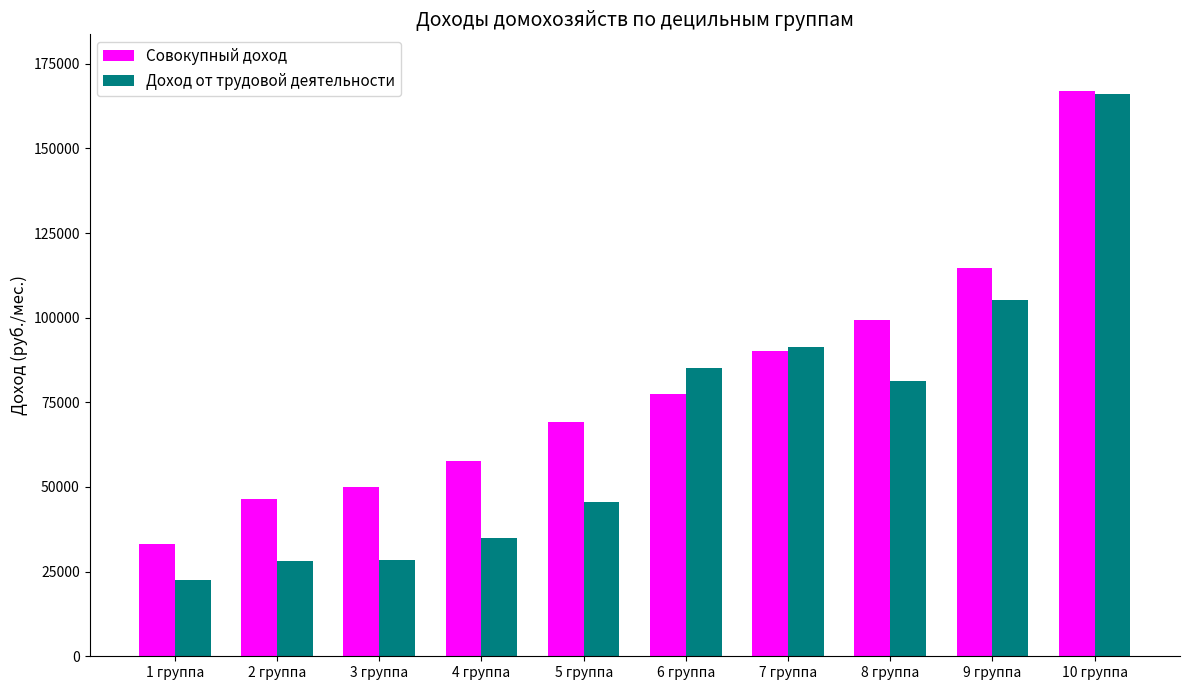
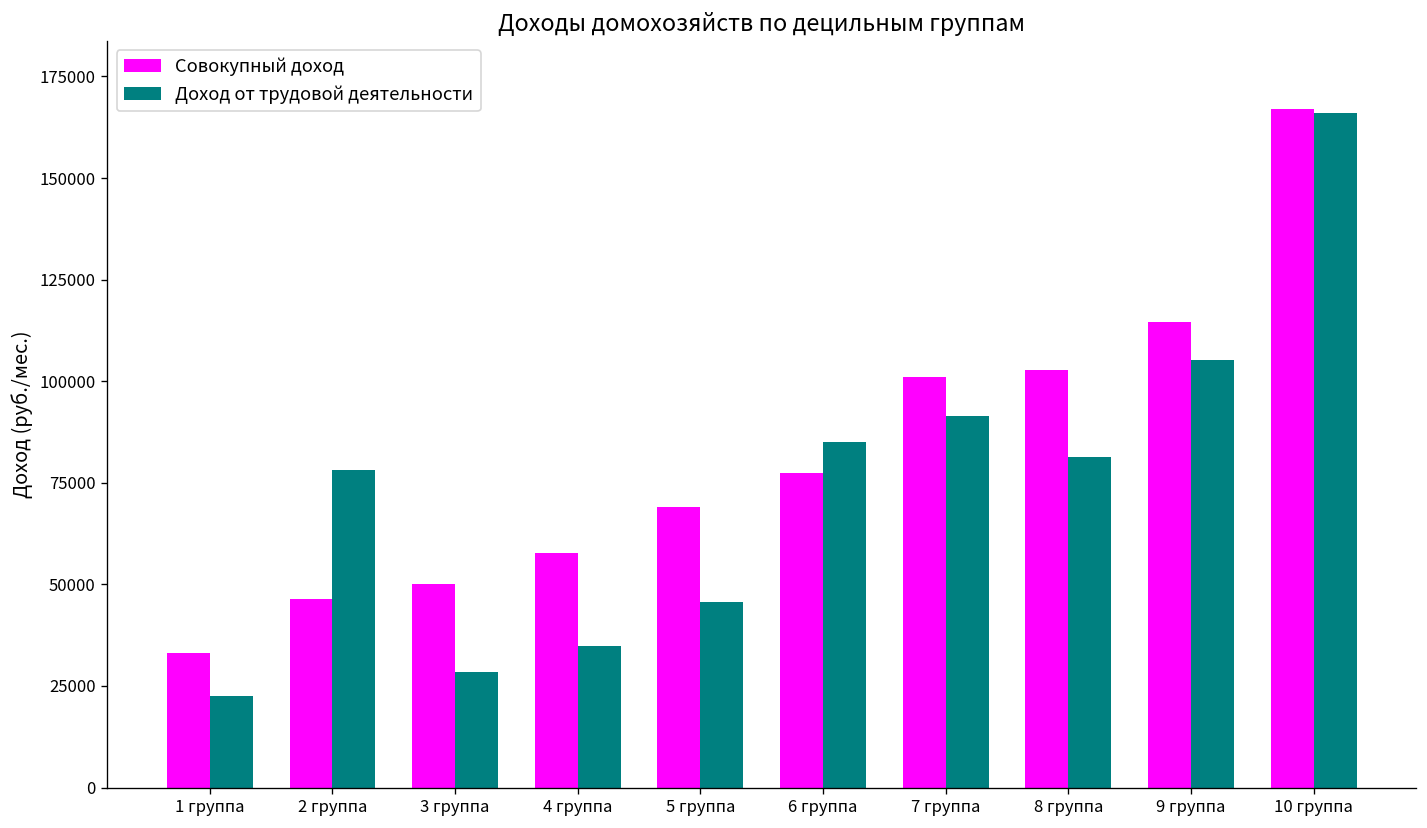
Доход от трудовой деятельности, 2 группа: 28000 -> 78000
Совокупный доход, 7 группа: 90000 -> 101000
Совокупный доход, 8 группа: 99000 -> 103000
